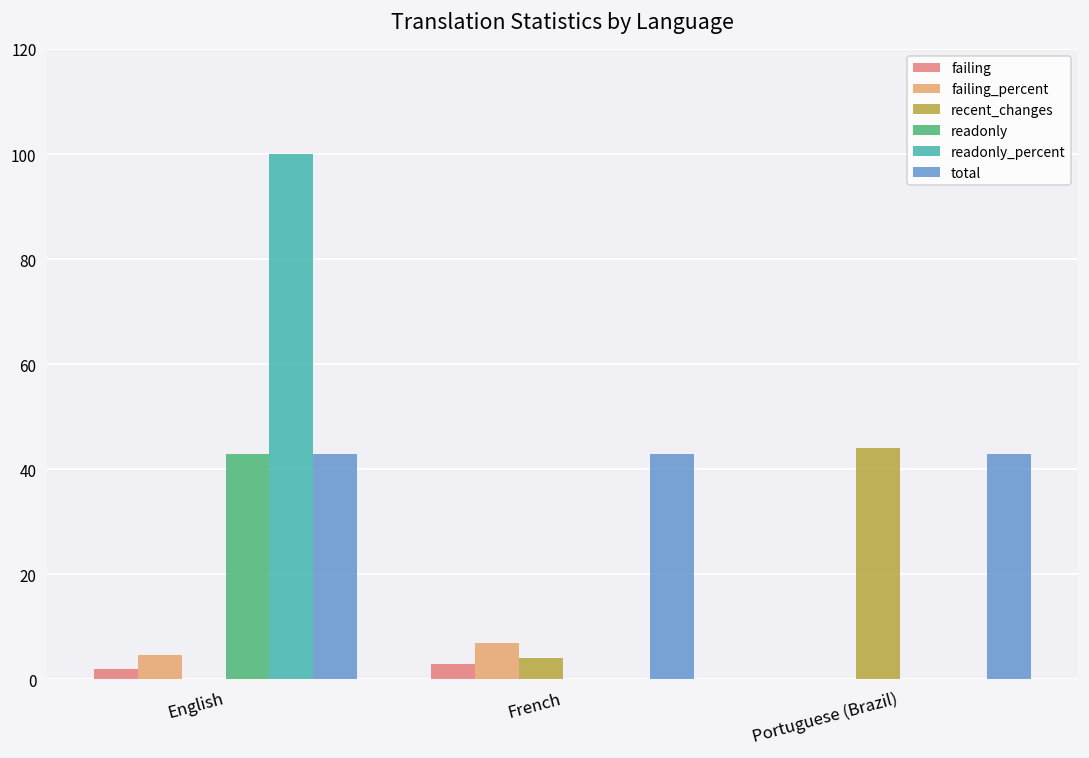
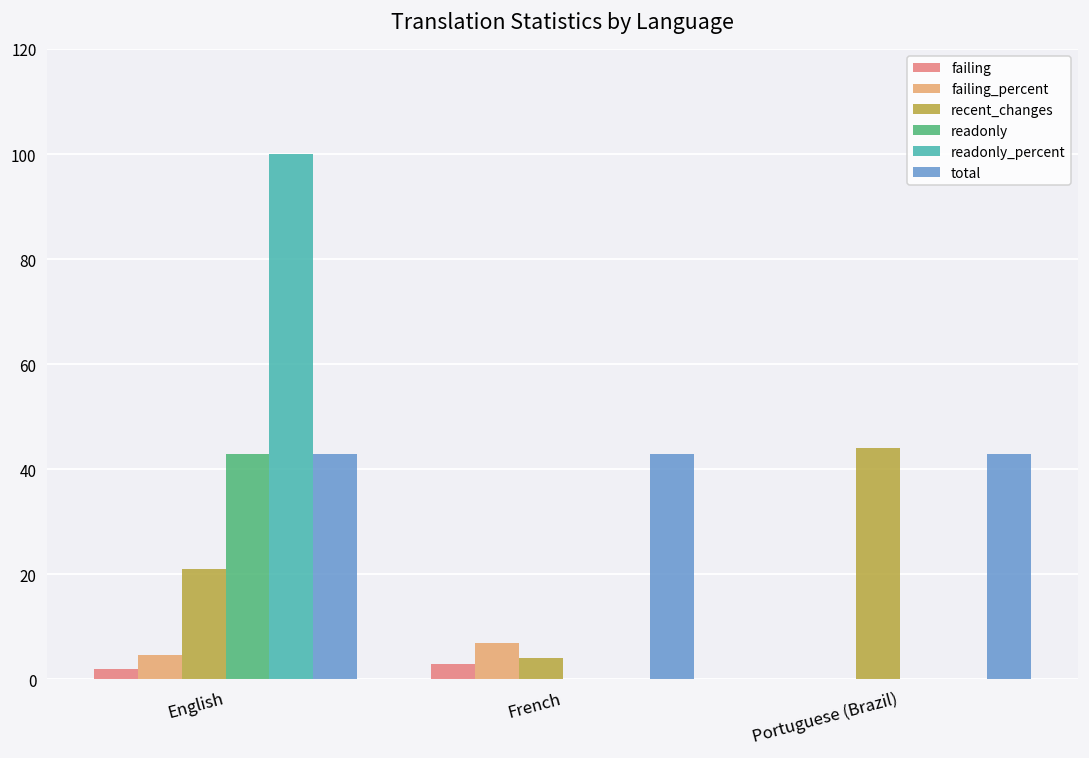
recent_changes, English: 0 -> 21
